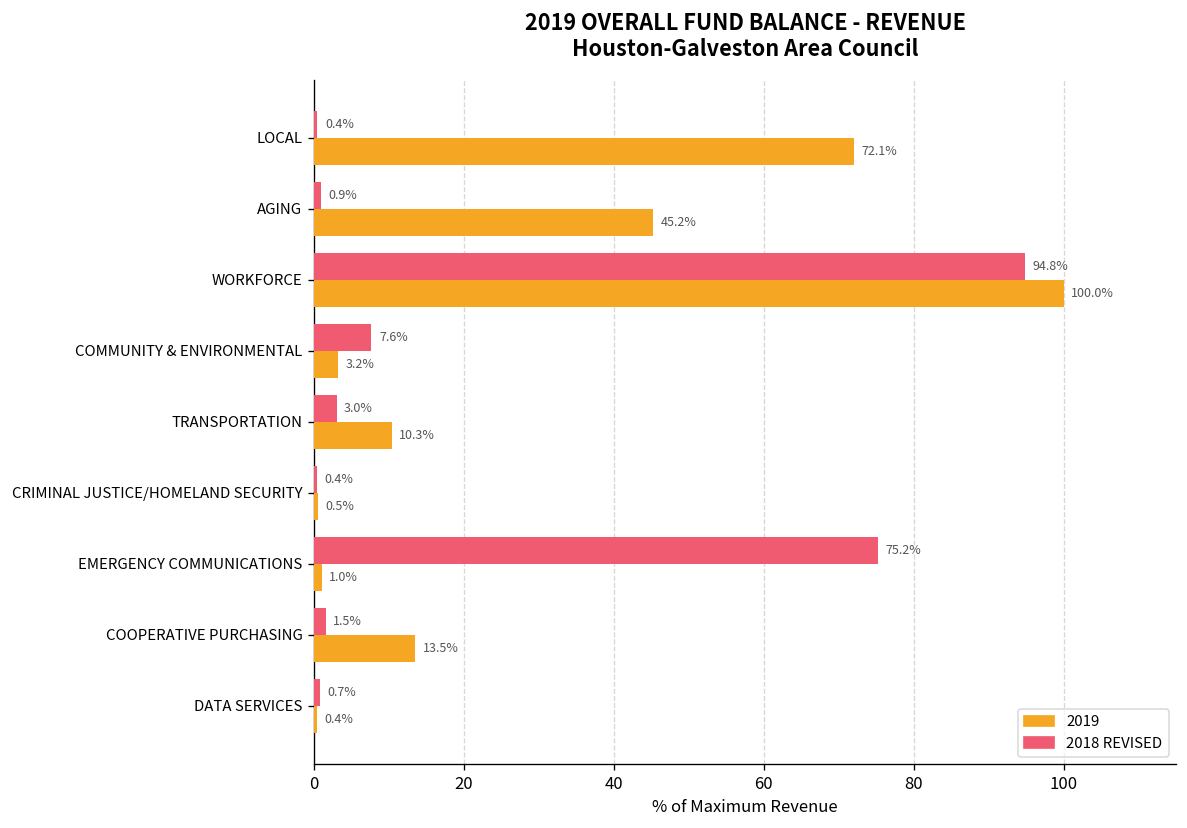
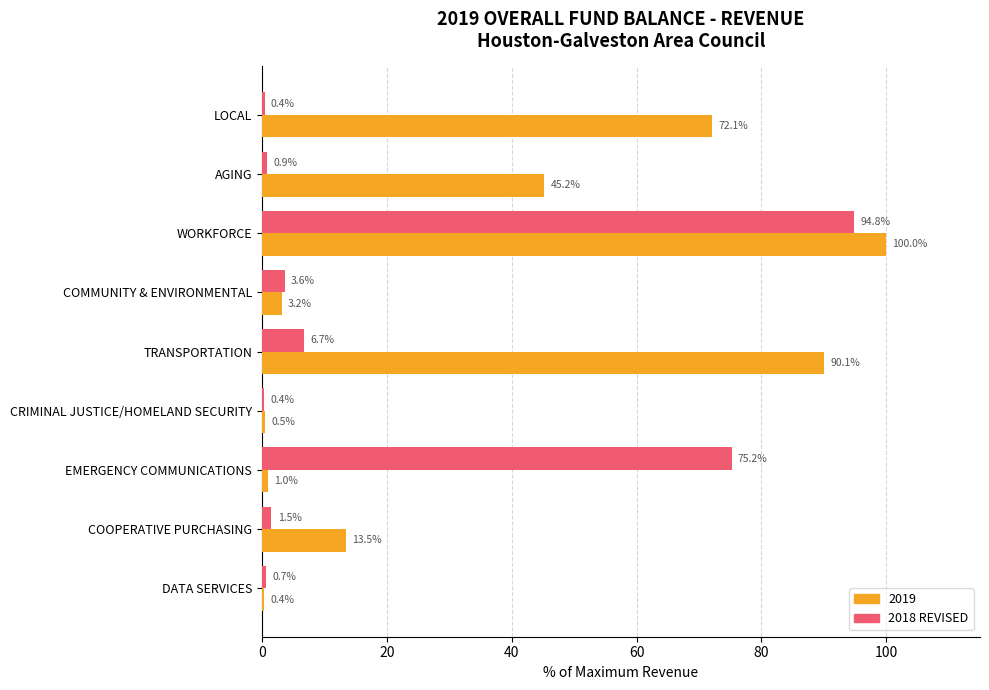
2018 REVISED, COMMUNITY & ENVIRONMENTAL: 7.6% -> 3.6%
2018 REVISED, TRANSPORTATION: 3.0% -> 6.7%
2019, TRANSPORTATION: 10.3% -> 90.1%
